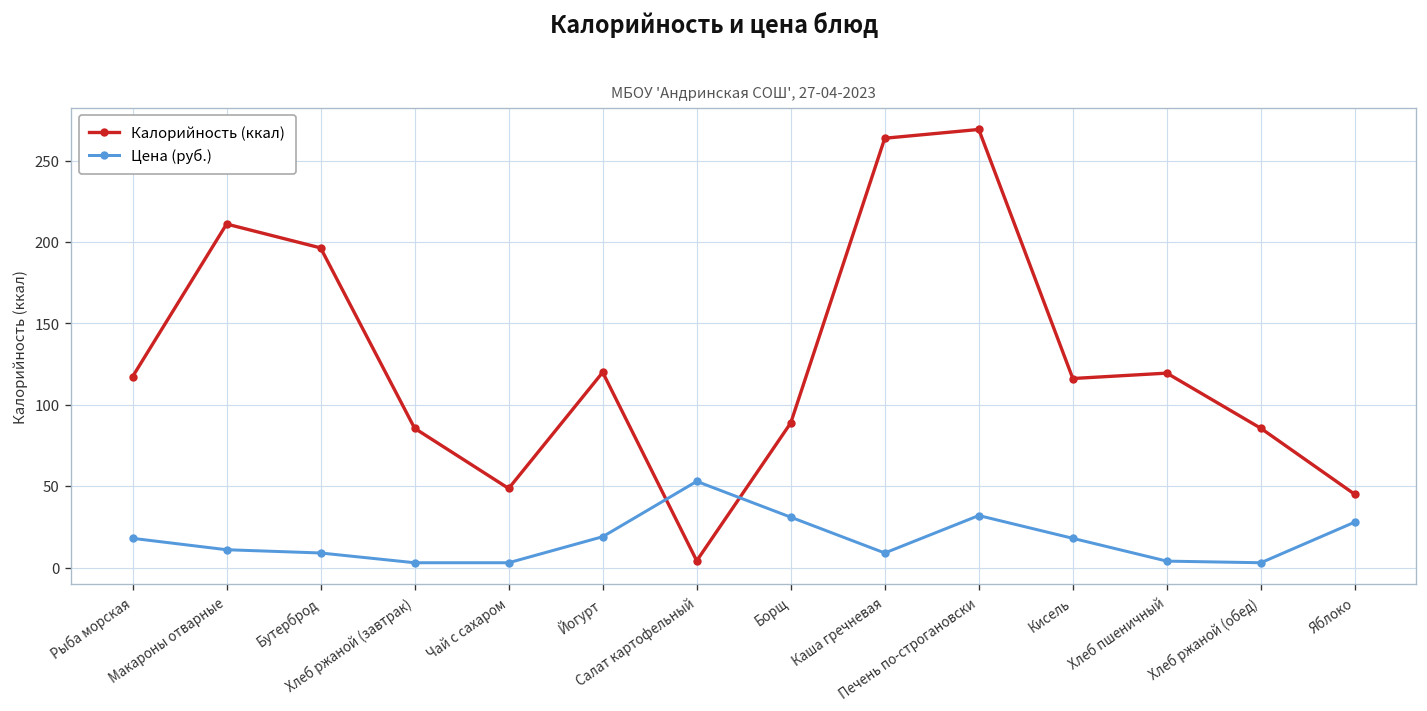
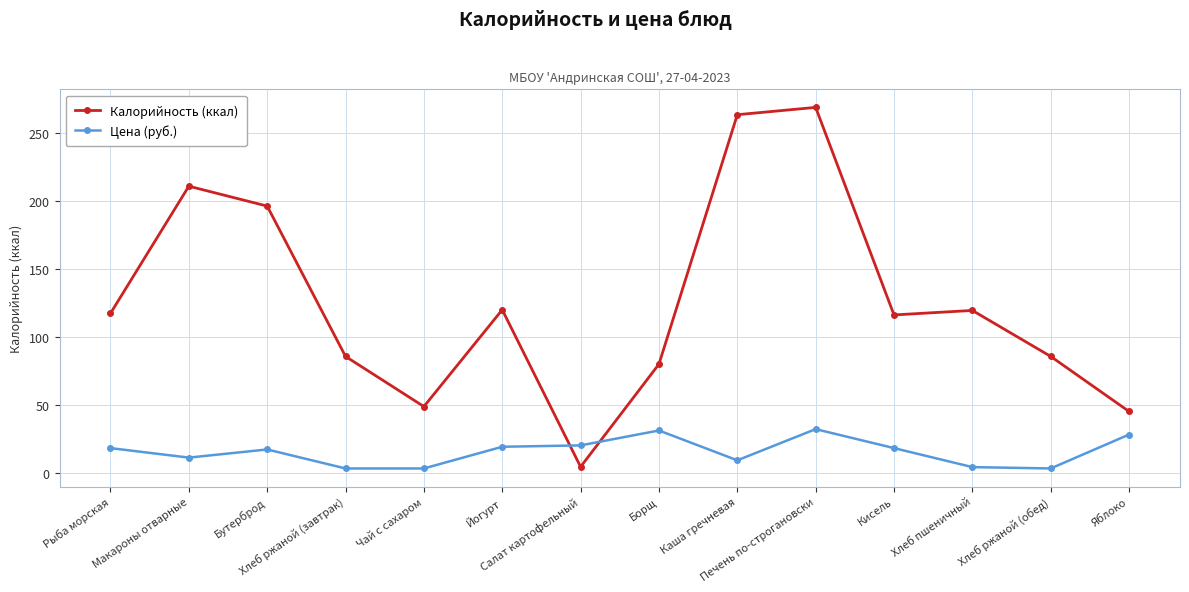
Цена (руб.), Бутерброд: 9 -> 17
Цена (руб.), Салат картофельный: 53 -> 20
Калорийность (ккал), Борщ: 89 -> 80
